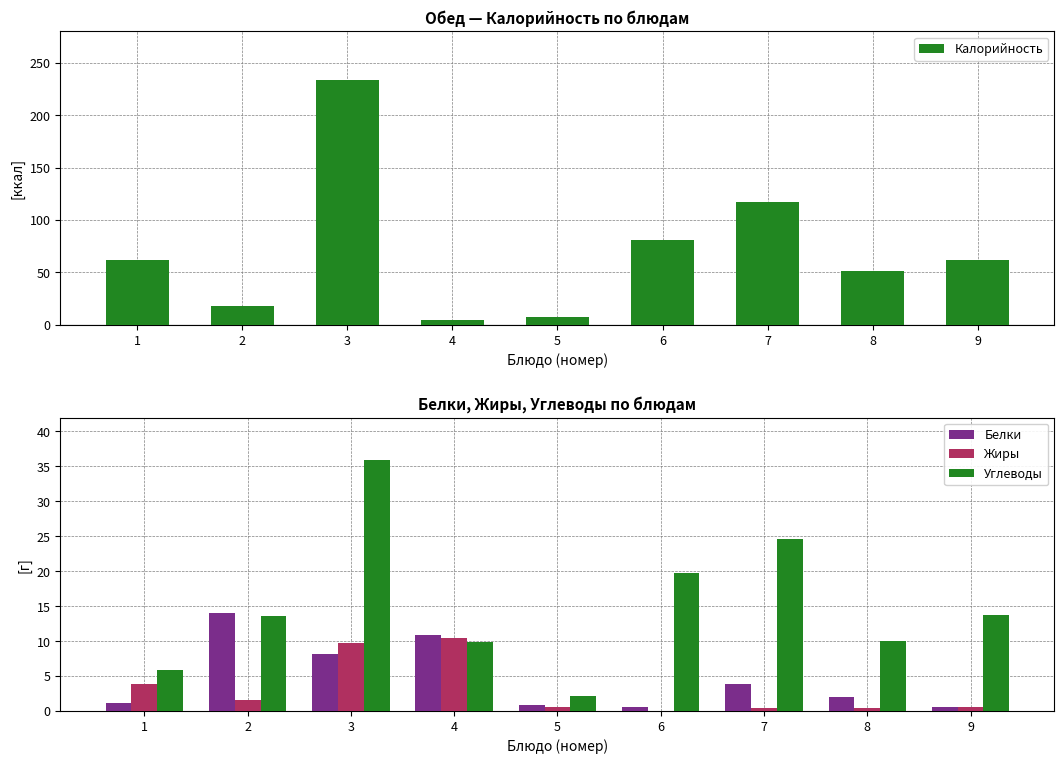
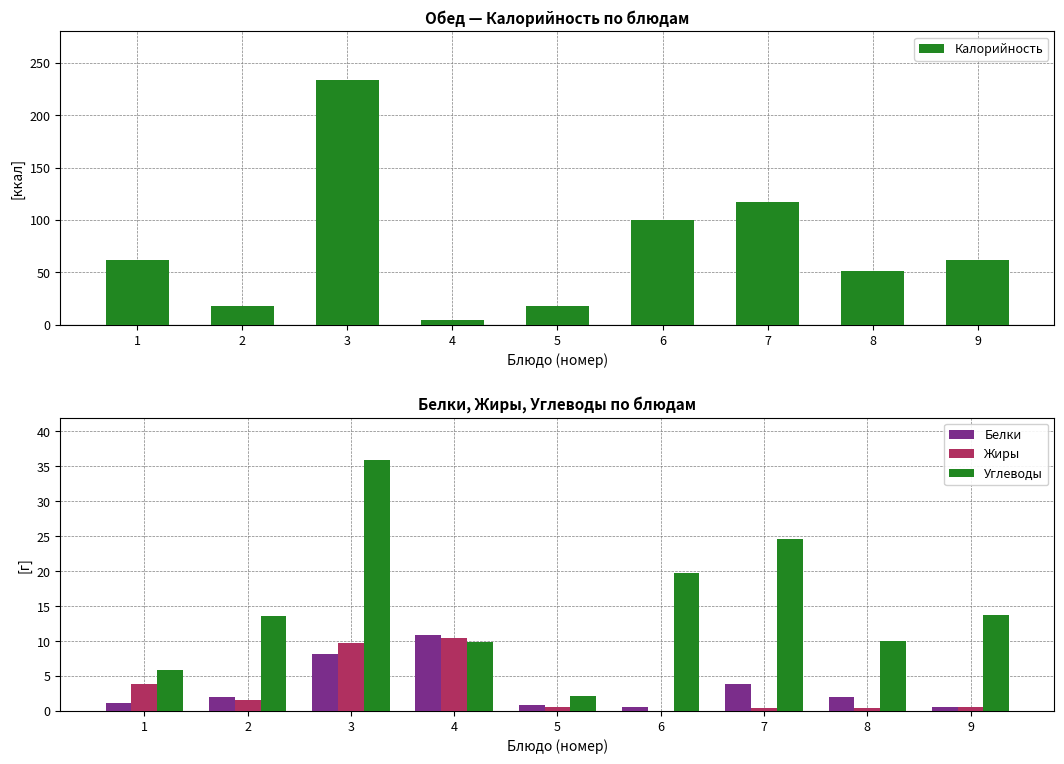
Обед — Калорийность по блюдам, 5: 7 -> 18
Обед — Калорийность по блюдам, 6: 81 -> 100
Белки, Жиры, Углеводы по блюдам, Белки, 2: 14 -> 2
